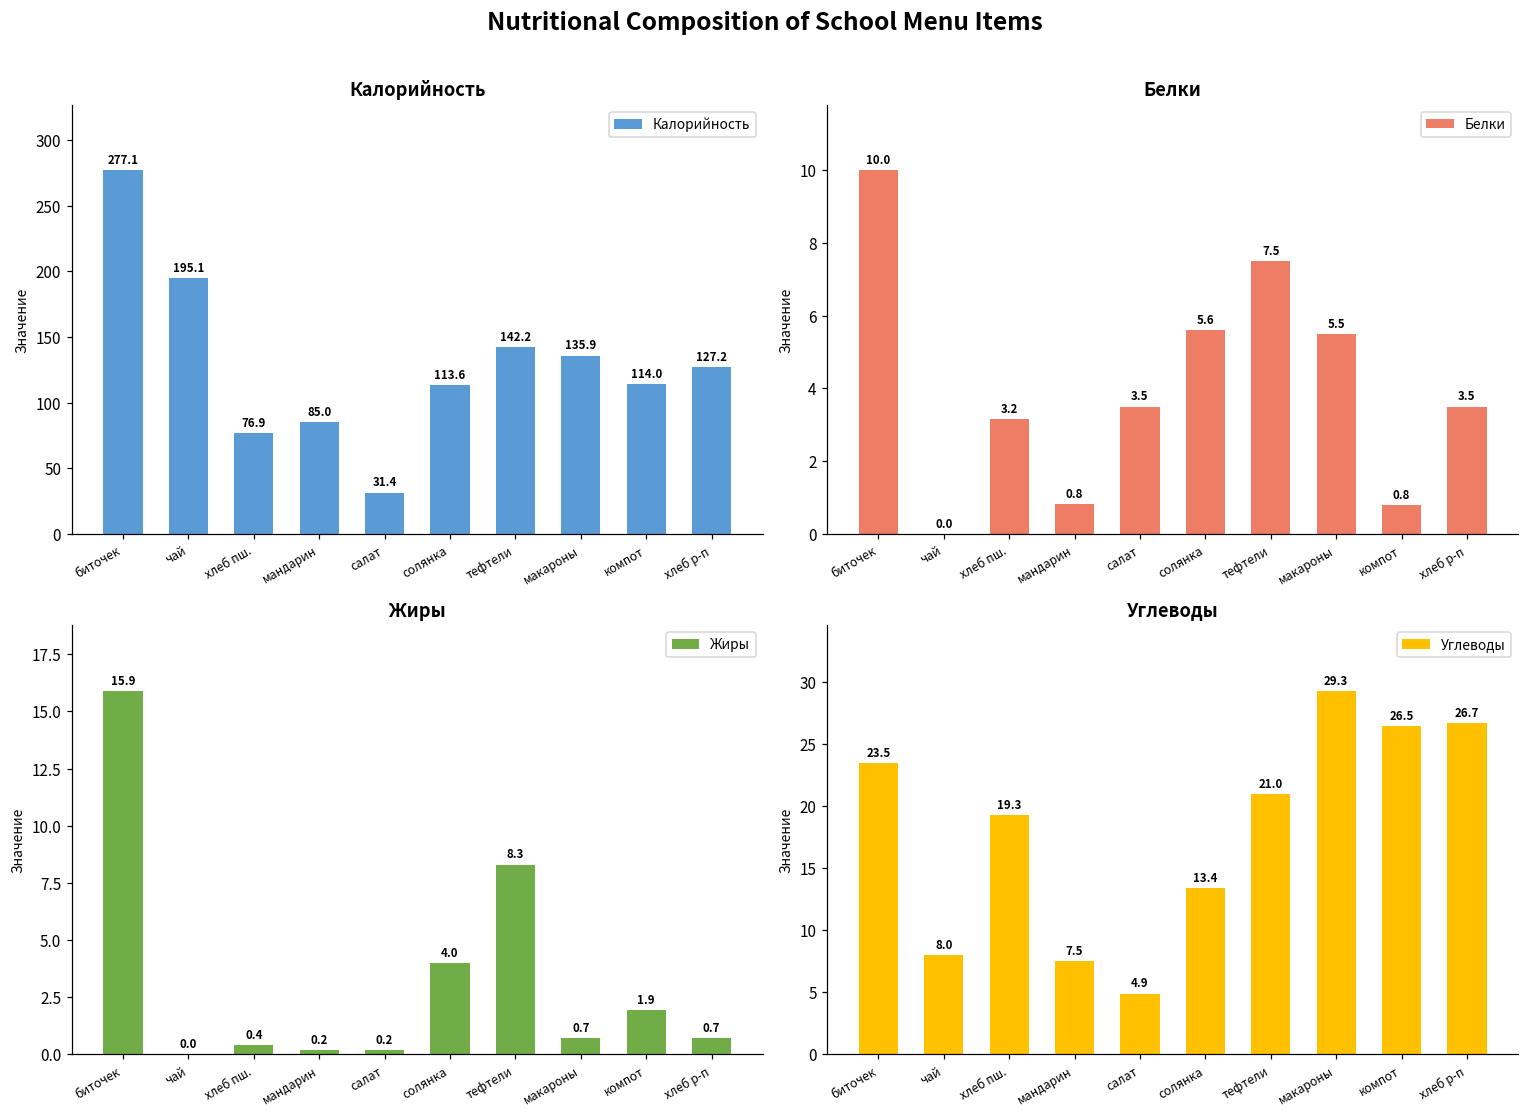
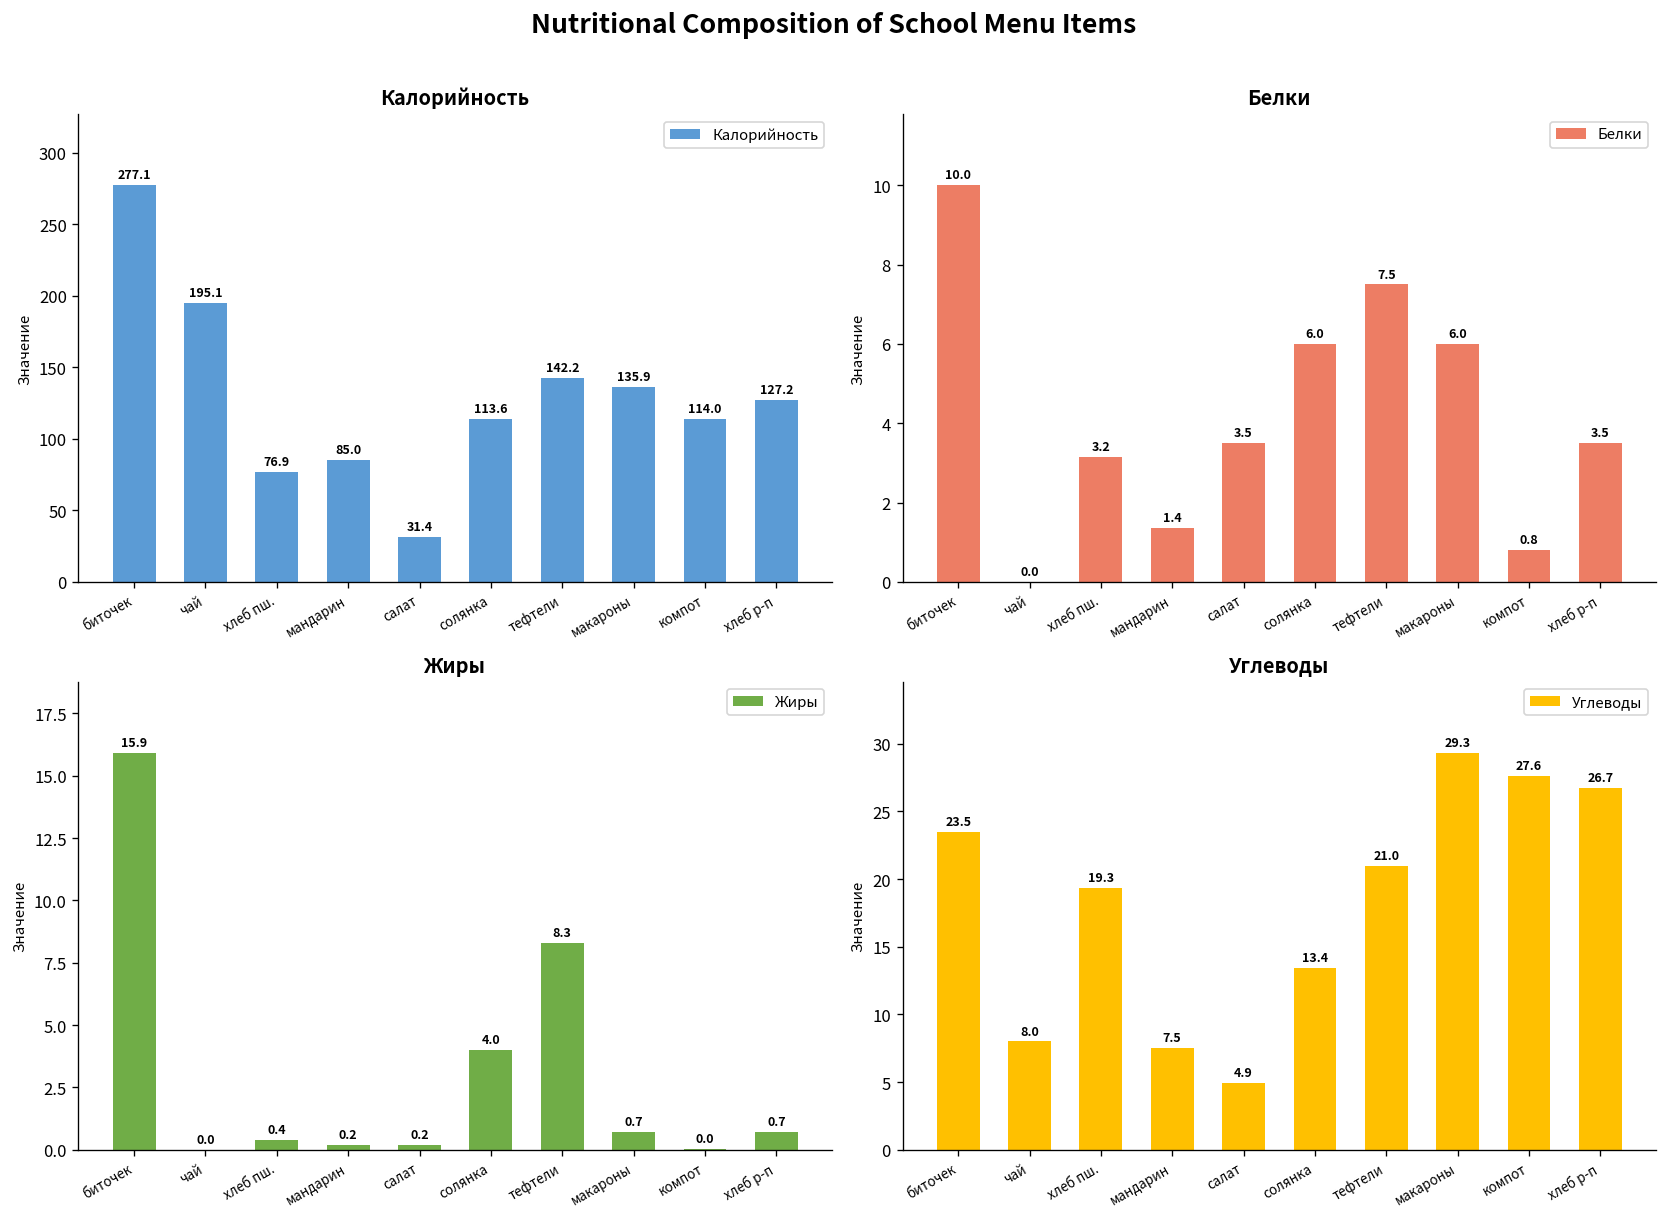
Белки, мандарин: 0.8 -> 1.4
Белки, солянка: 5.6 -> 6.0
Белки, макароны: 5.5 -> 6.0
Жиры, компот: 1.9 -> 0.0
Углеводы, компот: 26.5 -> 27.6
